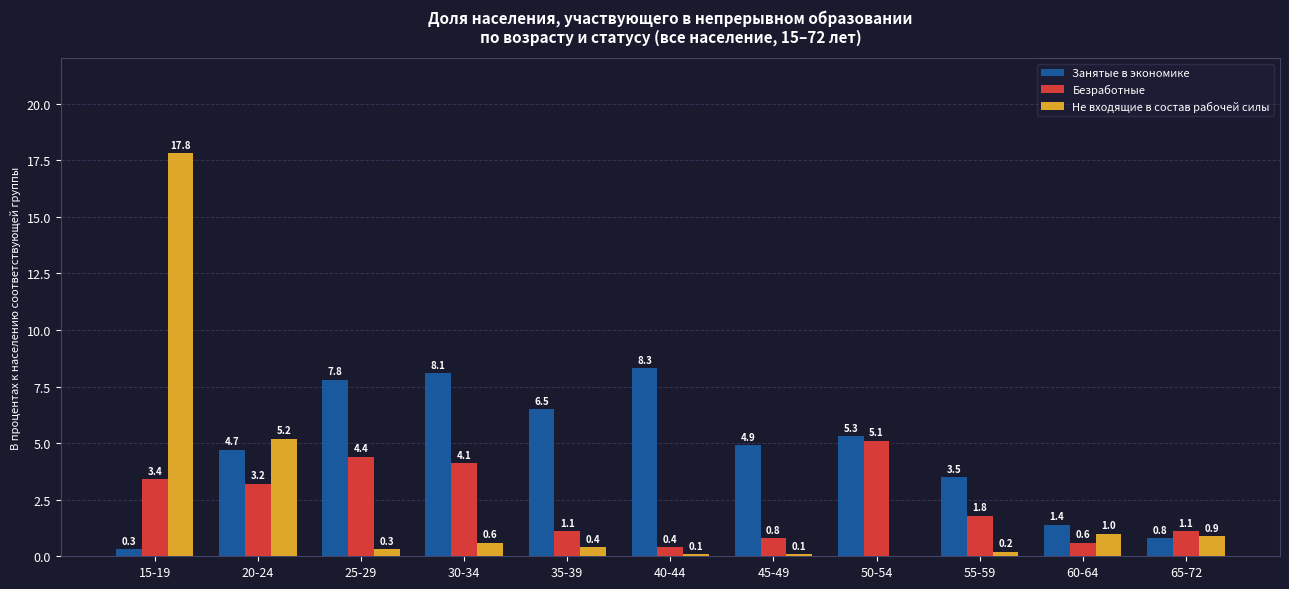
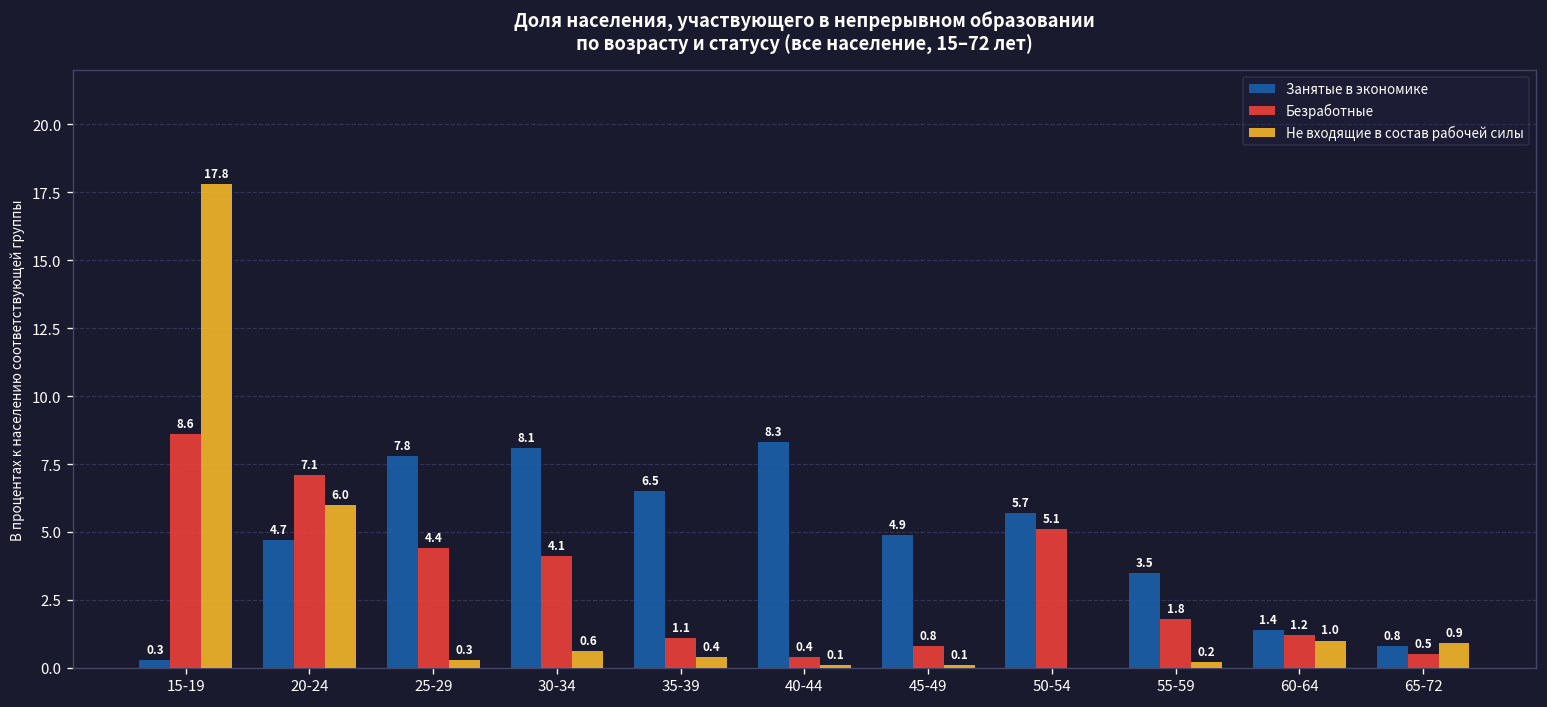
Безработные, 15-19: 3.4 -> 8.6
Безработные, 20-24: 3.2 -> 7.1
Не входящие в состав рабочей силы, 20-24: 5.2 -> 6.0
Занятые в экономике, 50-54: 5.3 -> 5.7
Безработные, 60-64: 0.6 -> 1.2
Безработные, 65-72: 1.1 -> 0.5
